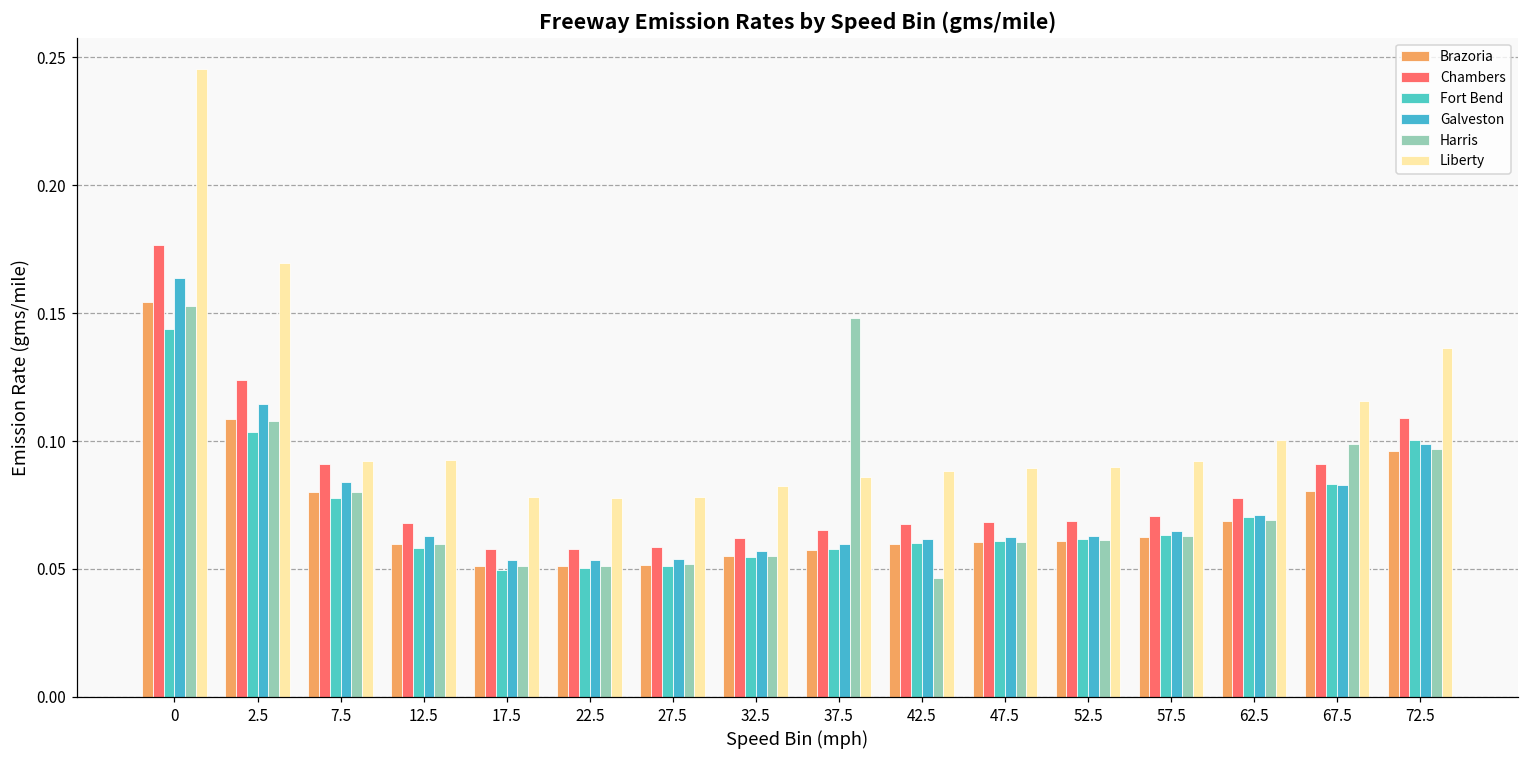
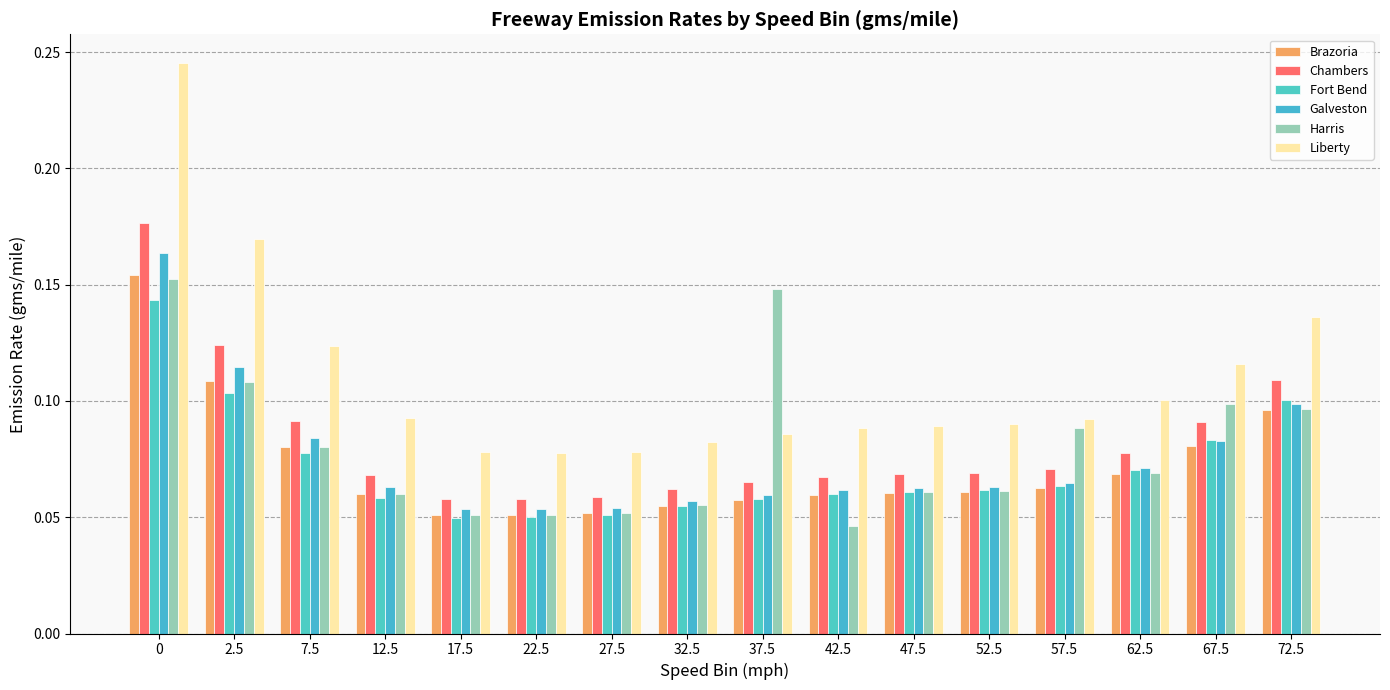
Liberty, 7.5: 0.092 -> 0.124
Harris, 57.5: 0.063 -> 0.088
